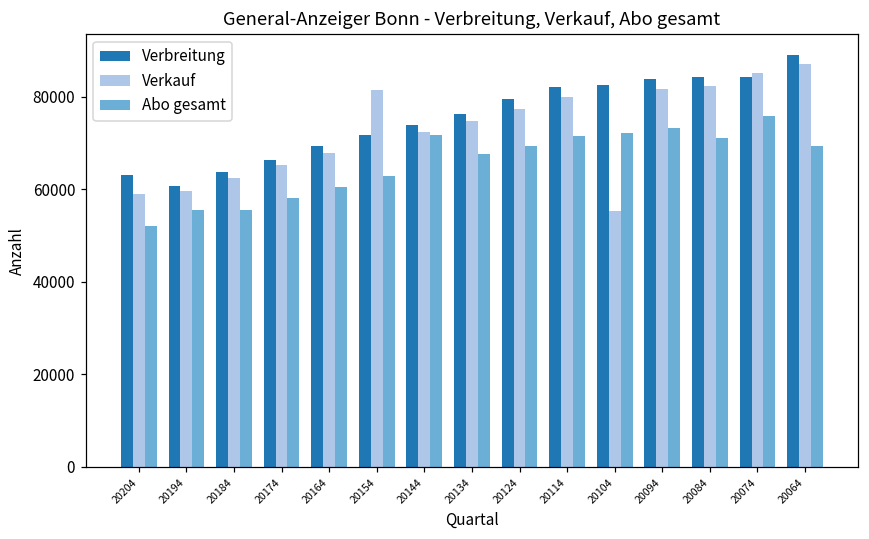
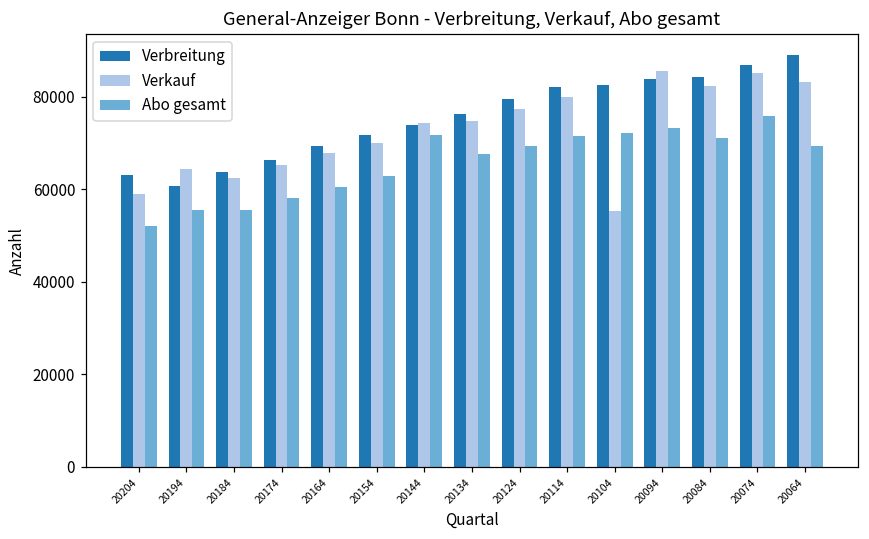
Verkauf, 20194: 60000 -> 64000
Verkauf, 20154: 81000 -> 70000
Verkauf, 20144: 72000 -> 74000
Verkauf, 20094: 82000 -> 86000
Verbreitung, 20074: 84000 -> 87000
Verkauf, 20064: 87000 -> 83000
